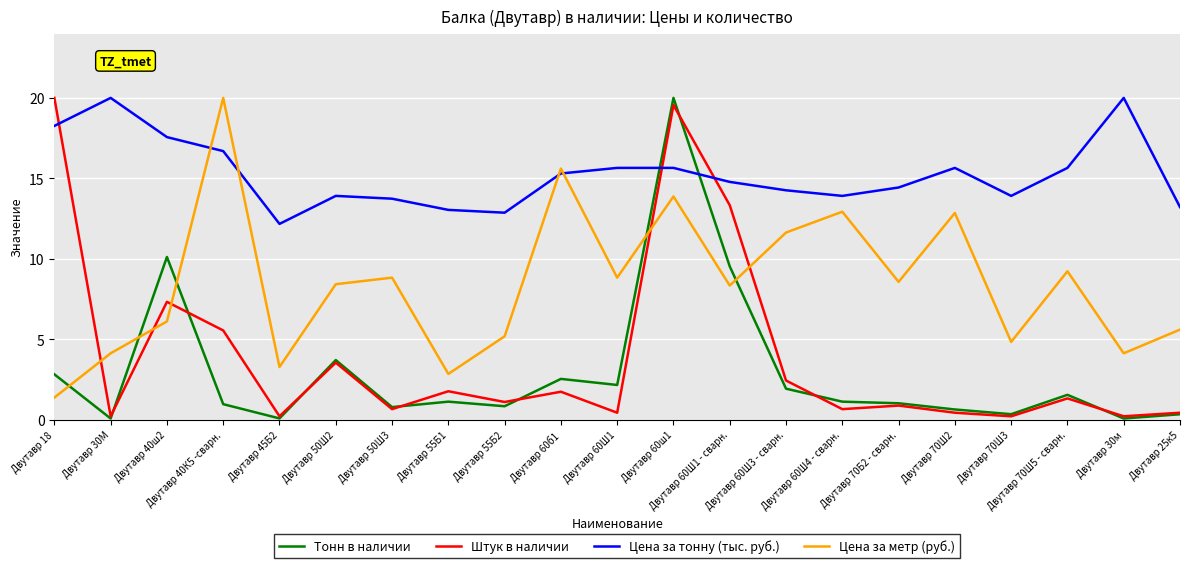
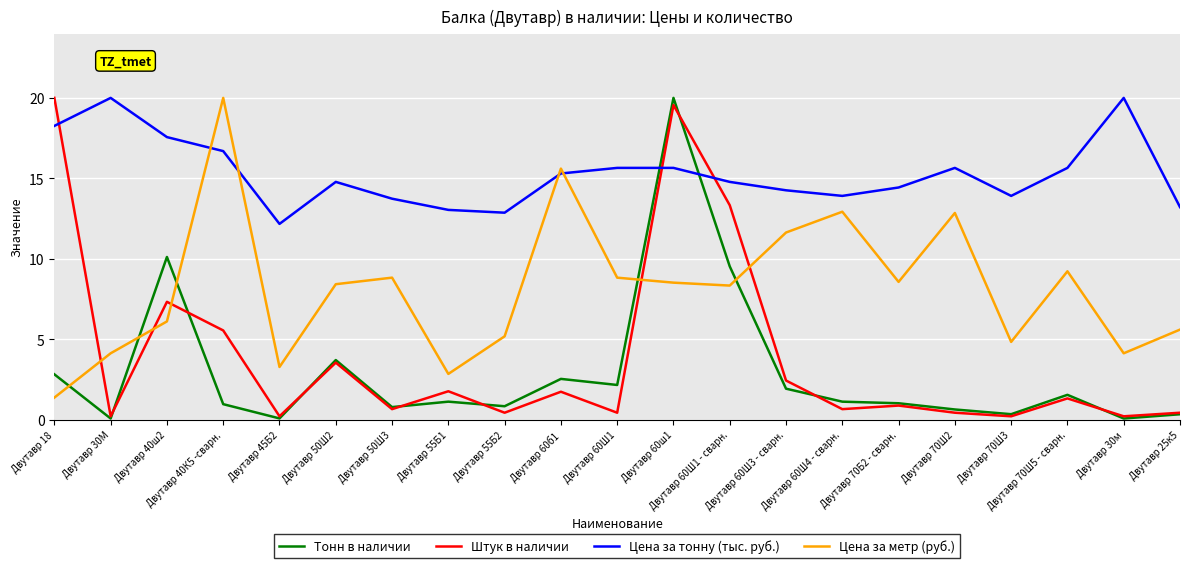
Цена за тонну (тыс. руб.), Двутавр 50Ш2: 13.9 -> 14.8
Штук в наличии, Двутавр 55Б2: 1.1 -> 0.4
Цена за метр (руб.), Двутавр 60ш1: 13.9 -> 8.5
